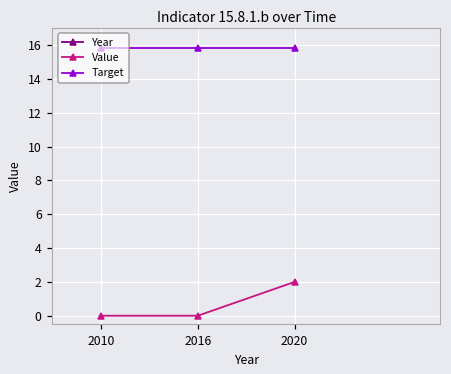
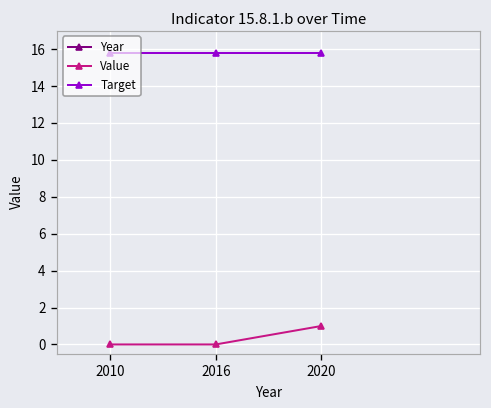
Value, 2020: 2 -> 1
